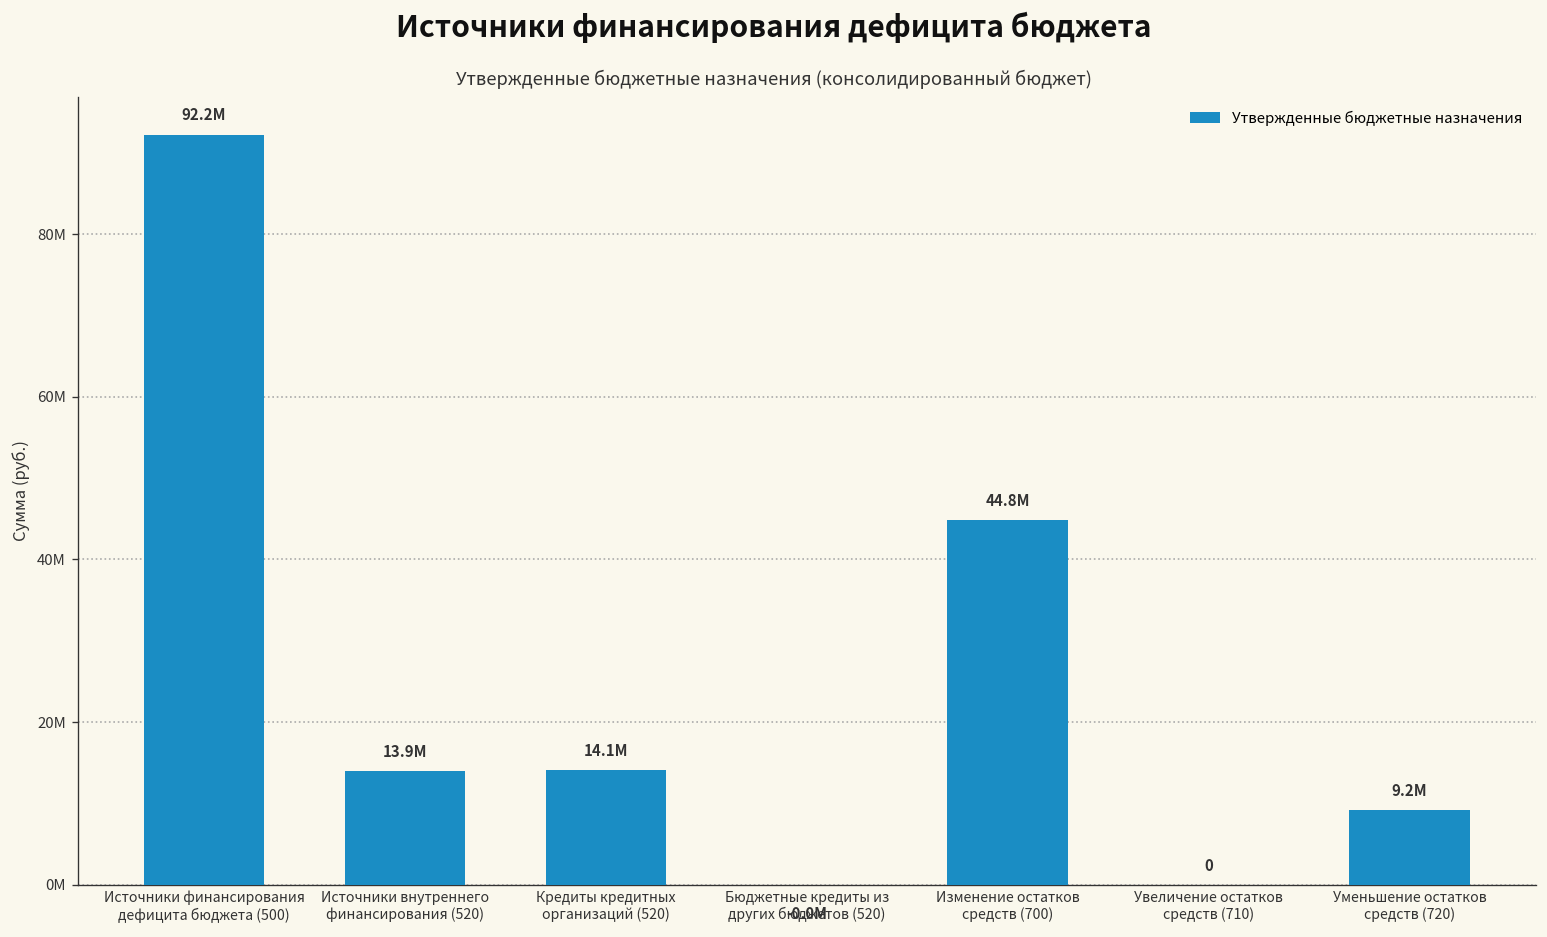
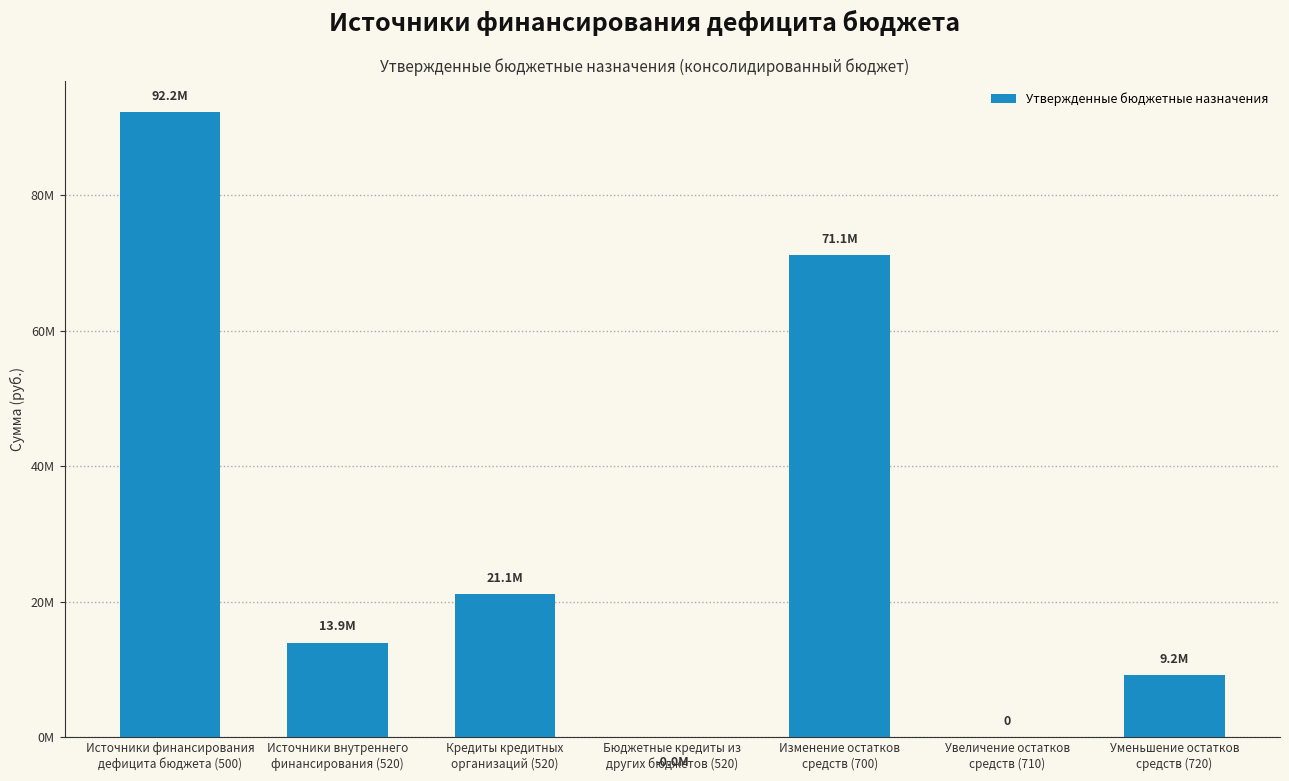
Кредиты кредитных организаций (520): 14.1M -> 21.1M
Изменение остатков средств (700): 44.8M -> 71.1M
